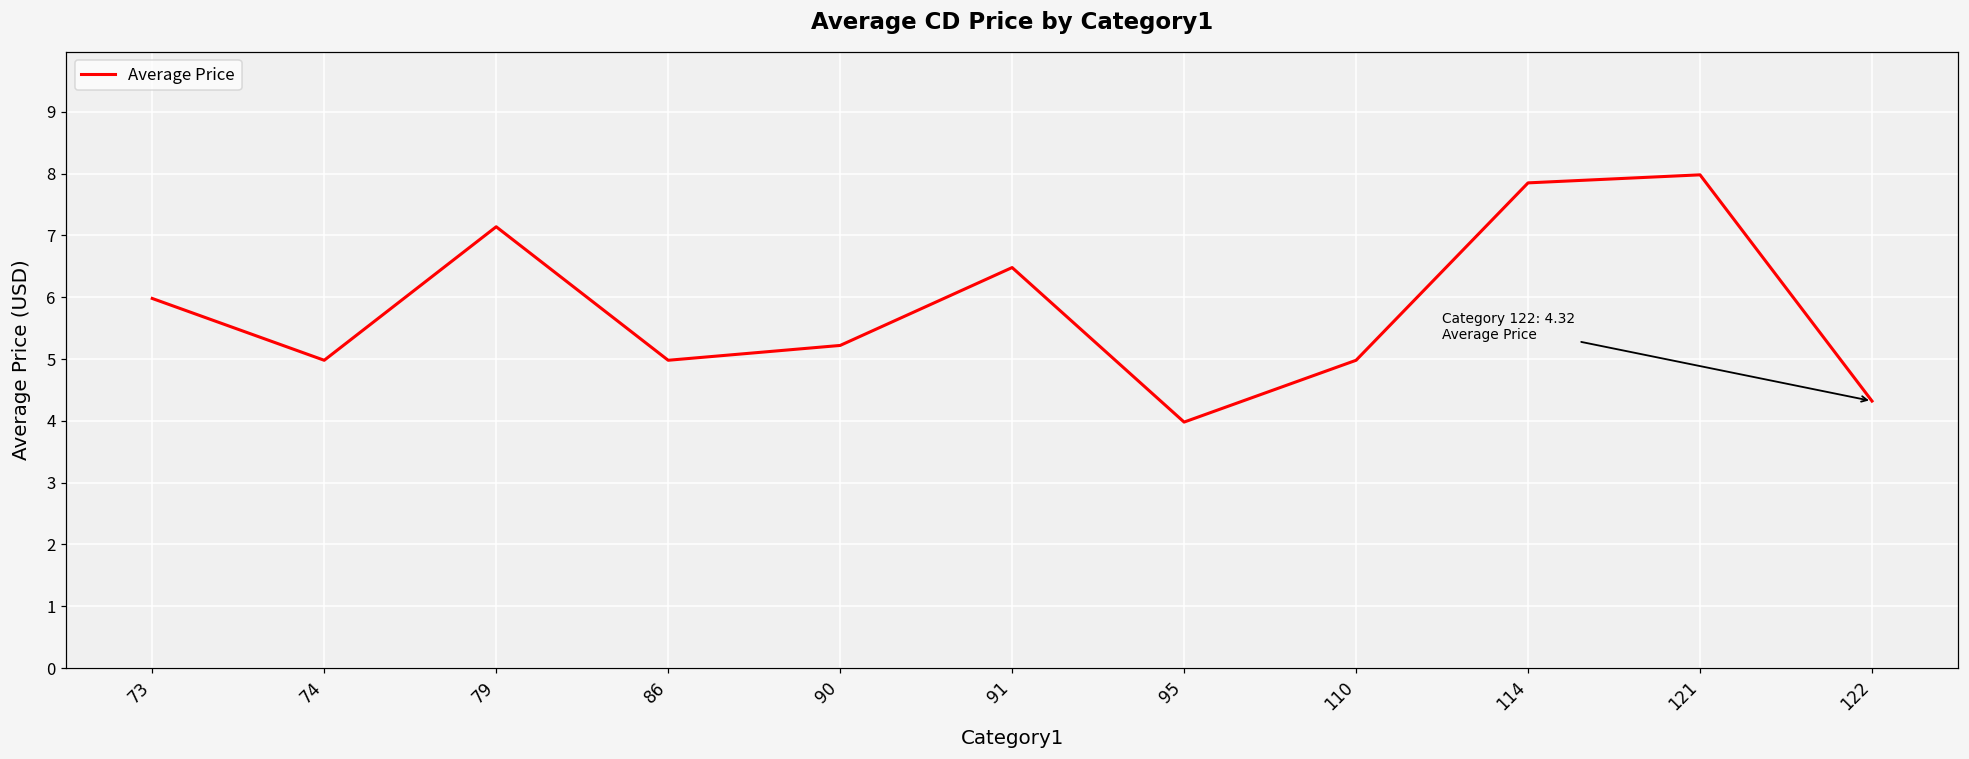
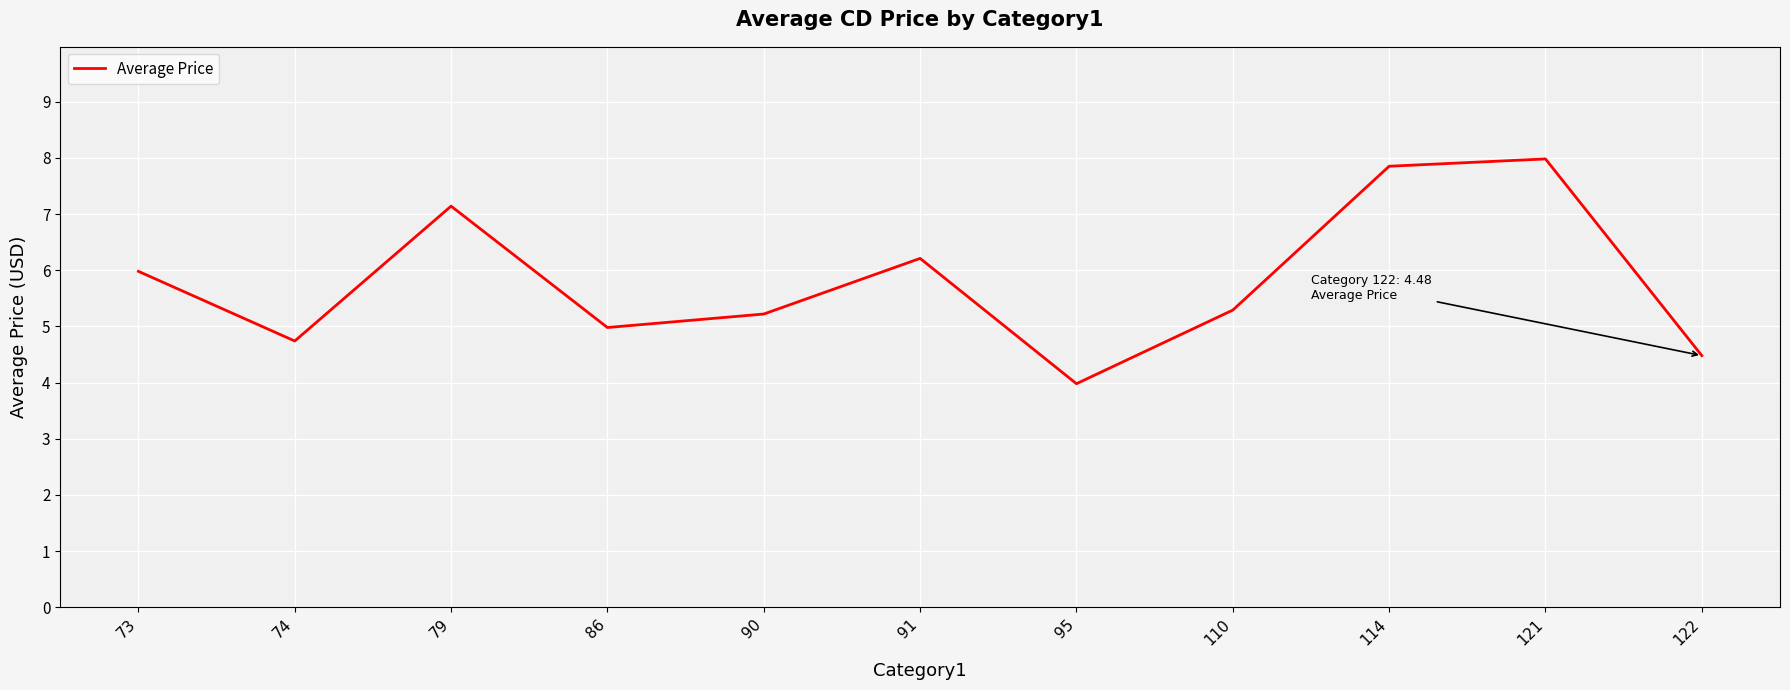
74: 5.0 -> 4.7
91: 6.5 -> 6.2
110: 5.0 -> 5.3
122: 4.32 -> 4.48
